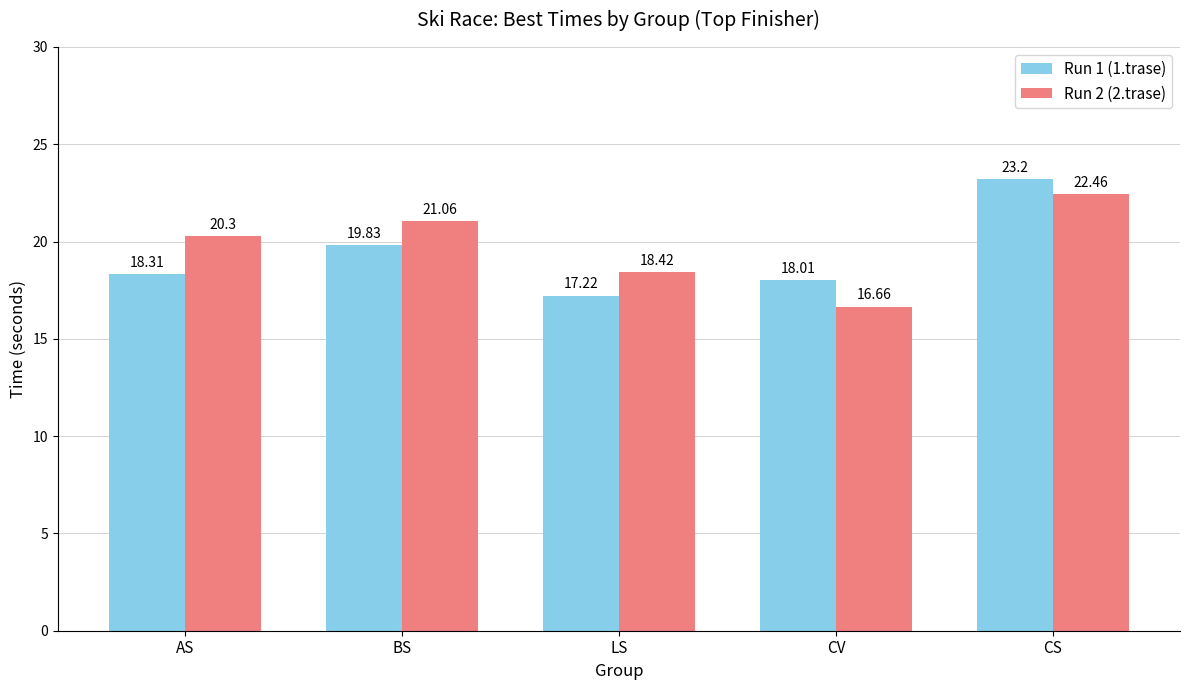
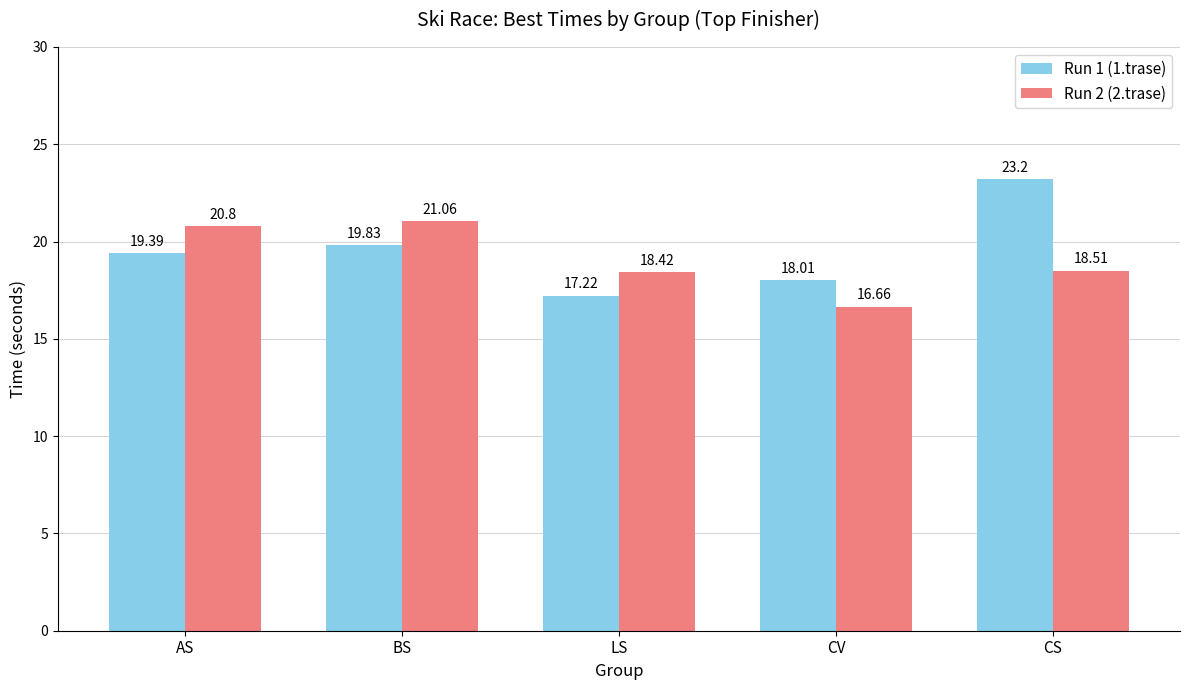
Run 1 (1.trase), AS: 18.31 -> 19.39
Run 2 (2.trase), AS: 20.3 -> 20.8
Run 2 (2.trase), CS: 22.46 -> 18.51
